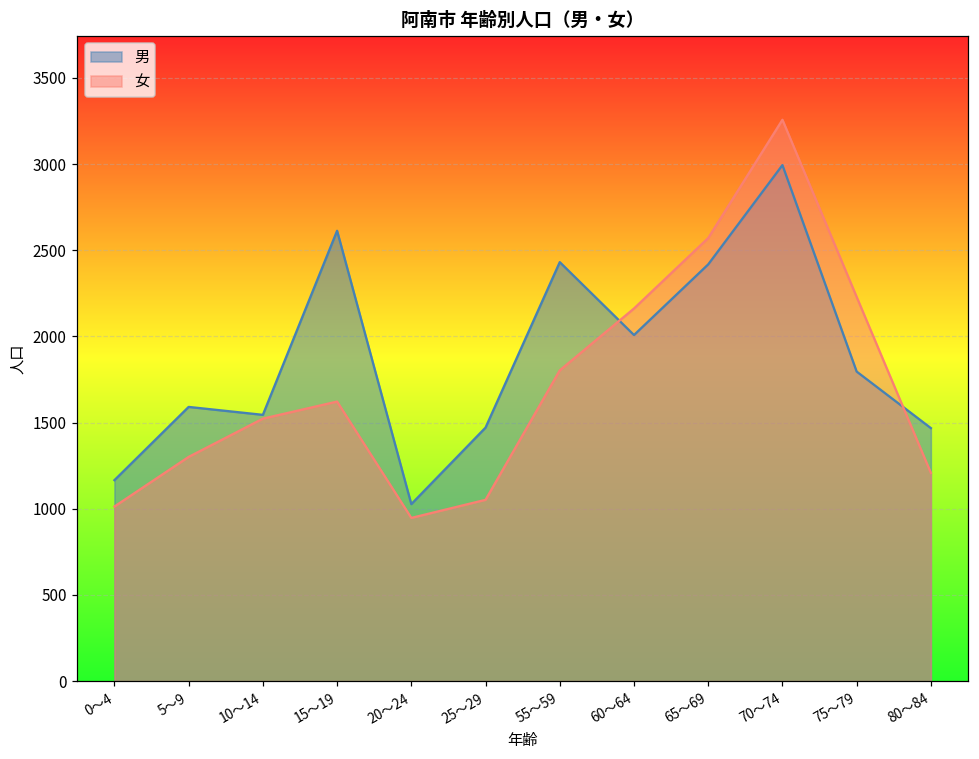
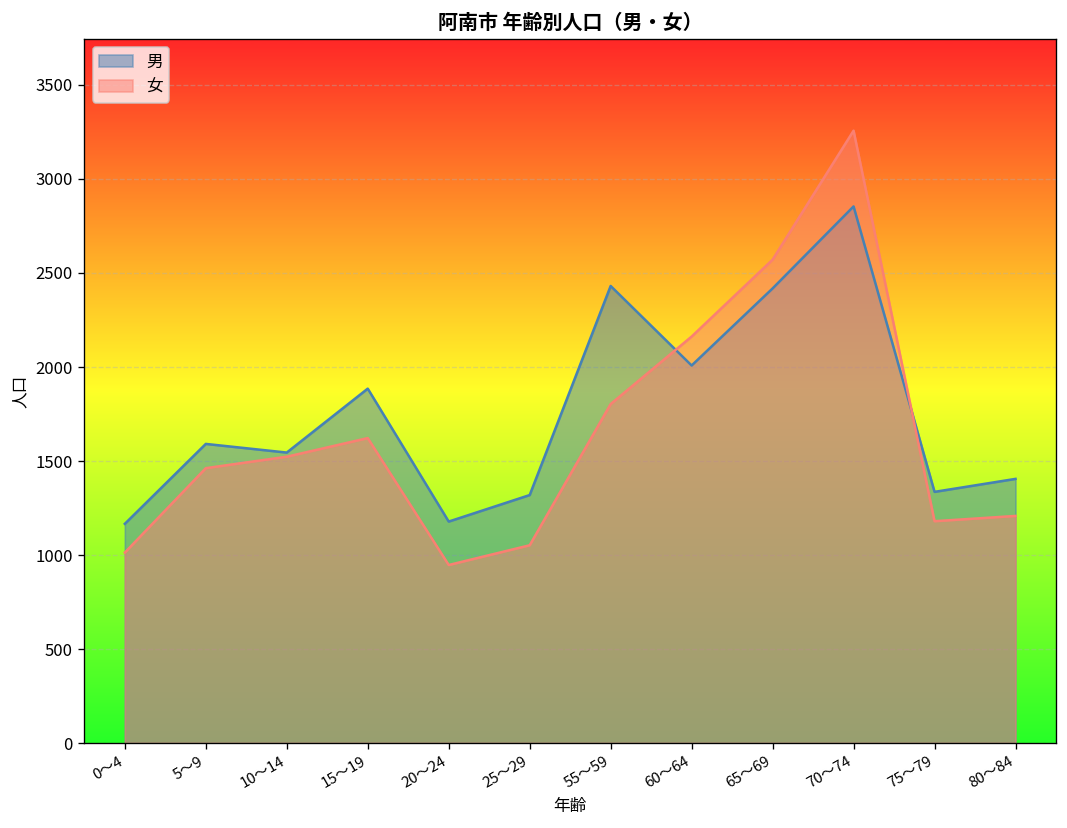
女, 5～9: 1300 -> 1460
男, 15～19: 2610 -> 1890
男, 20～24: 1030 -> 1180
男, 25～29: 1470 -> 1320
男, 70～74: 2990 -> 2850
男, 75～79: 1800 -> 1340
女, 75～79: 2230 -> 1180
男, 80～84: 1470 -> 1410
